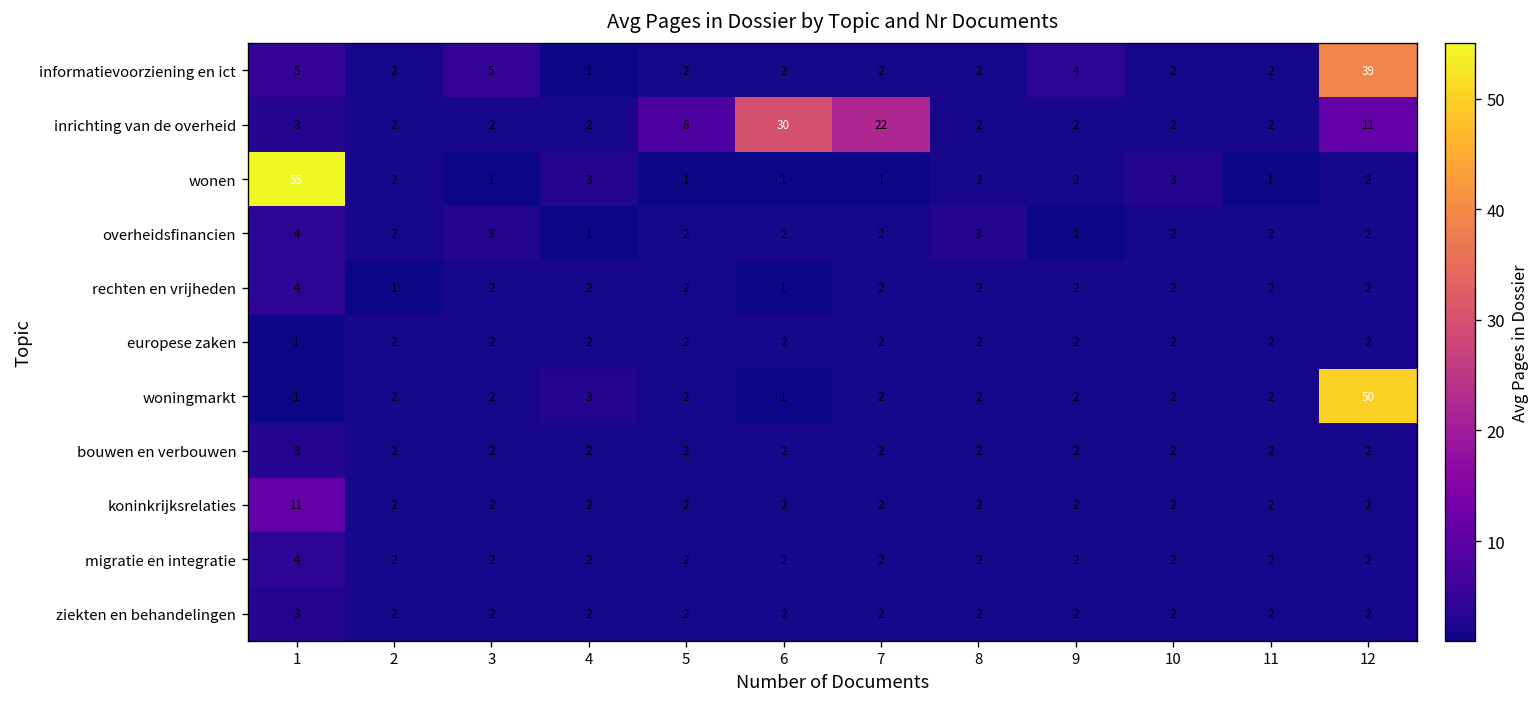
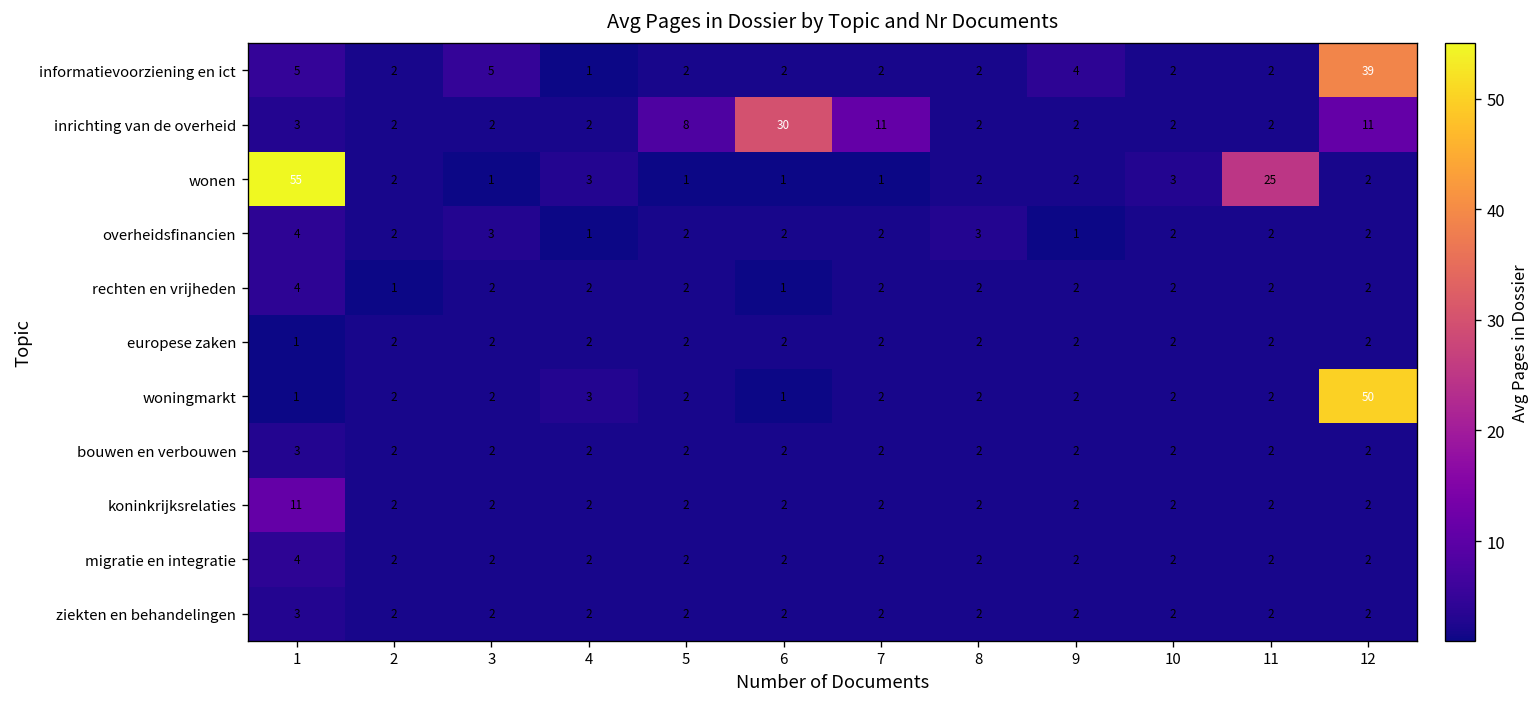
inrichting van de overheid, 7: 22 -> 11
wonen, 11: 1 -> 25
